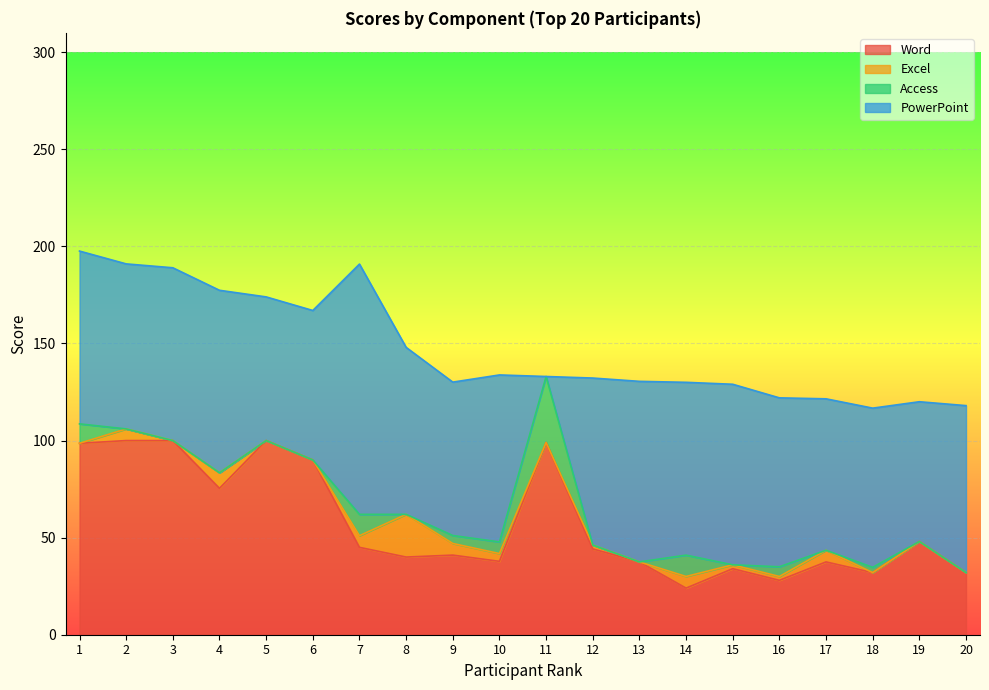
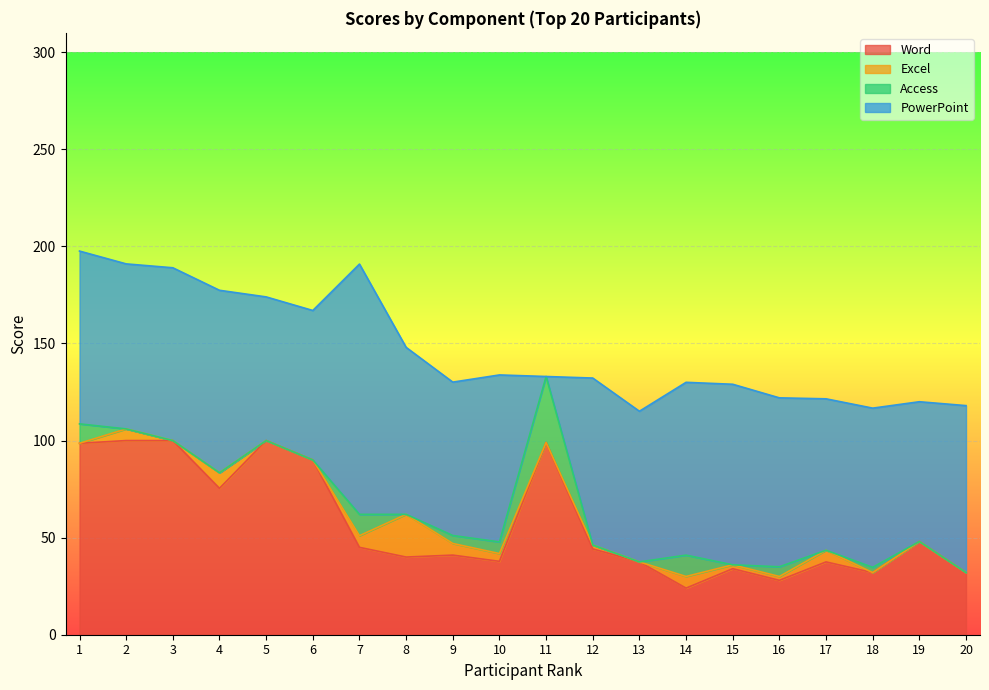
PowerPoint, 13: 93 -> 78
